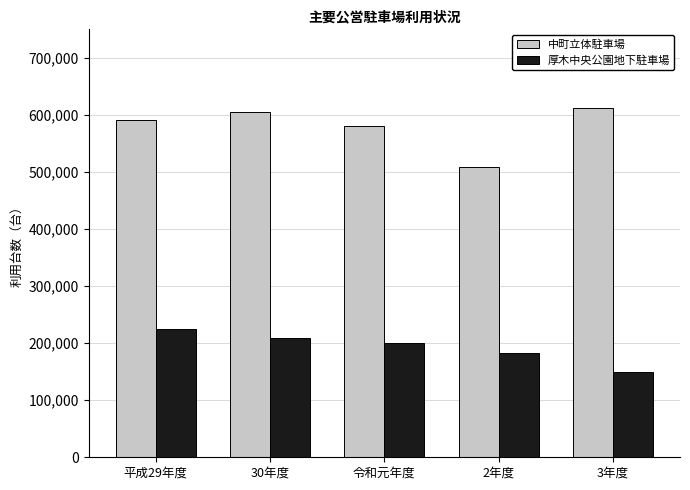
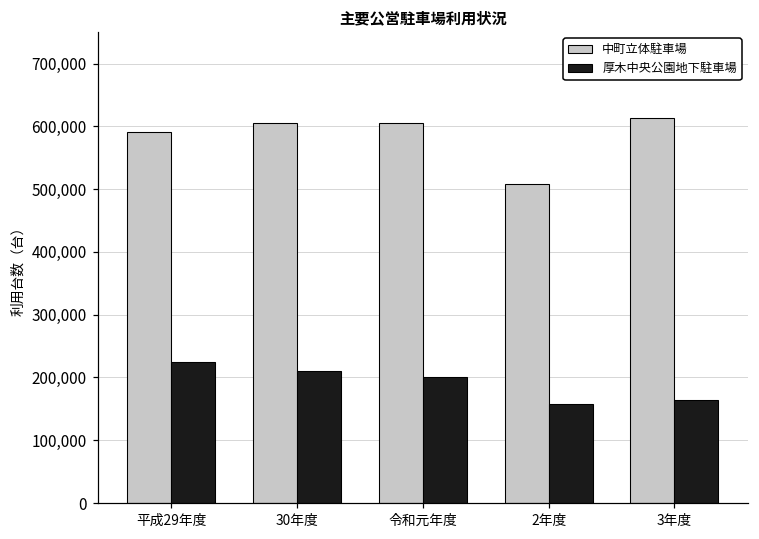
中町立体駐車場, 令和元年度: 580,000 -> 610,000
厚木中央公園地下駐車場, 2年度: 180,000 -> 160,000
厚木中央公園地下駐車場, 3年度: 150,000 -> 160,000
